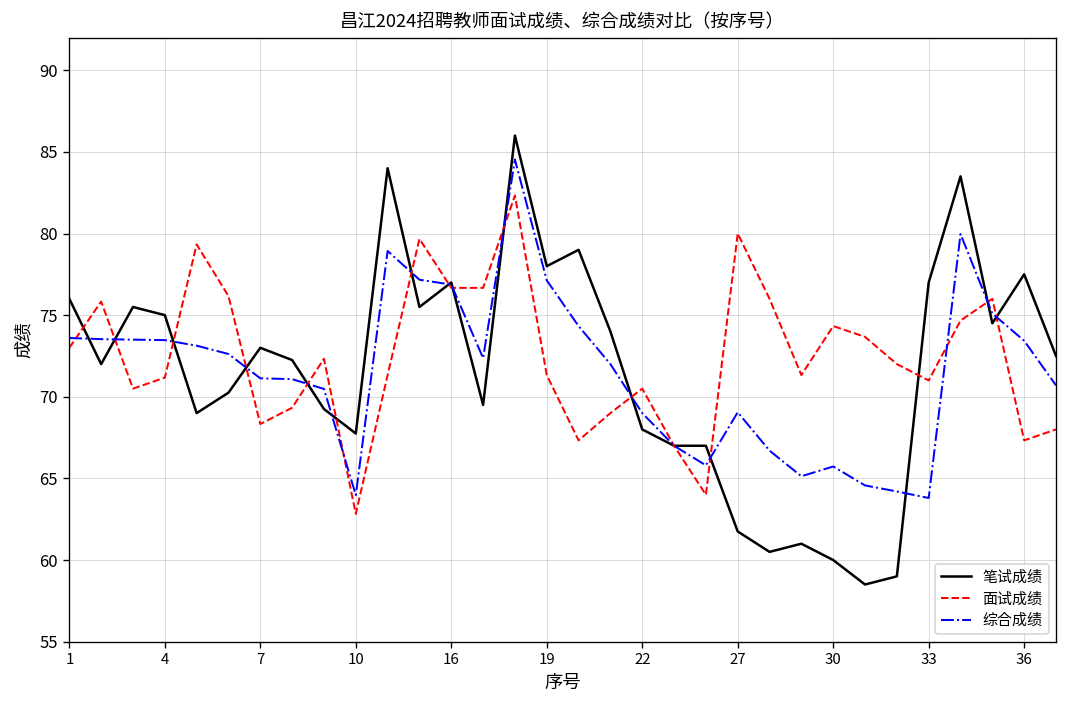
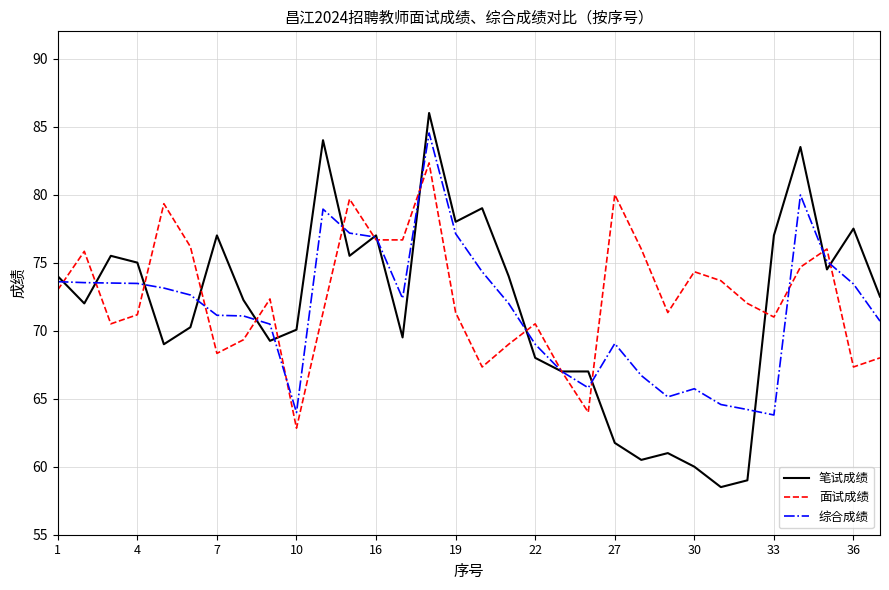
笔试成绩, 1: 76 -> 74
笔试成绩, 7: 73 -> 77
笔试成绩, 10: 67.8 -> 70.1
